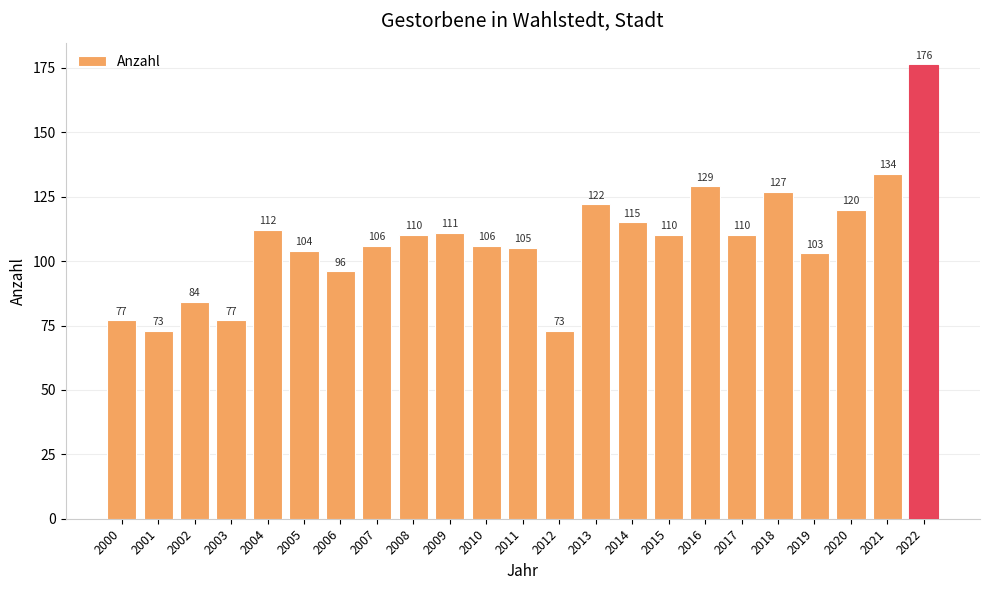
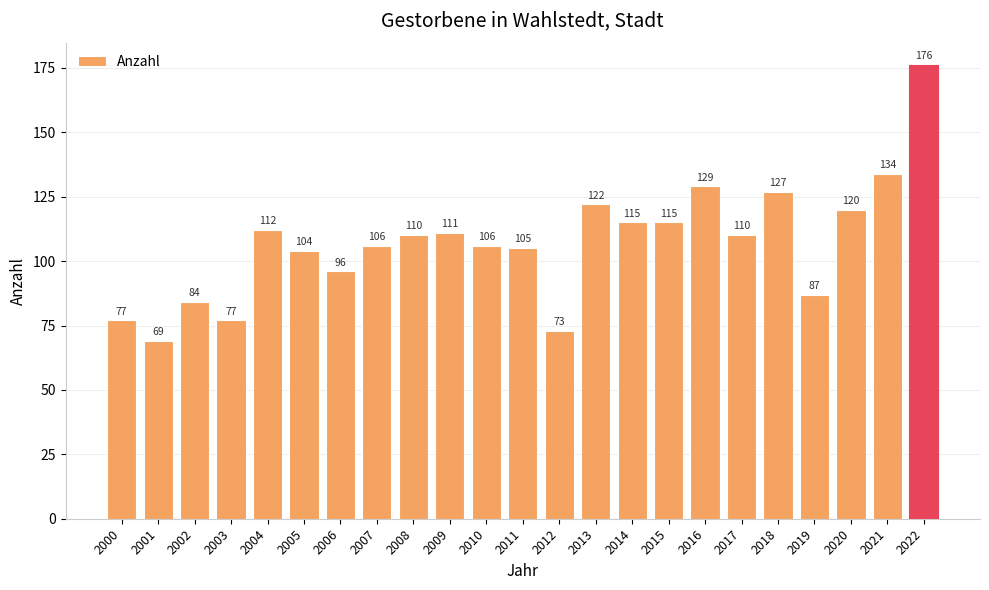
2001: 73 -> 69
2015: 110 -> 115
2019: 103 -> 87
